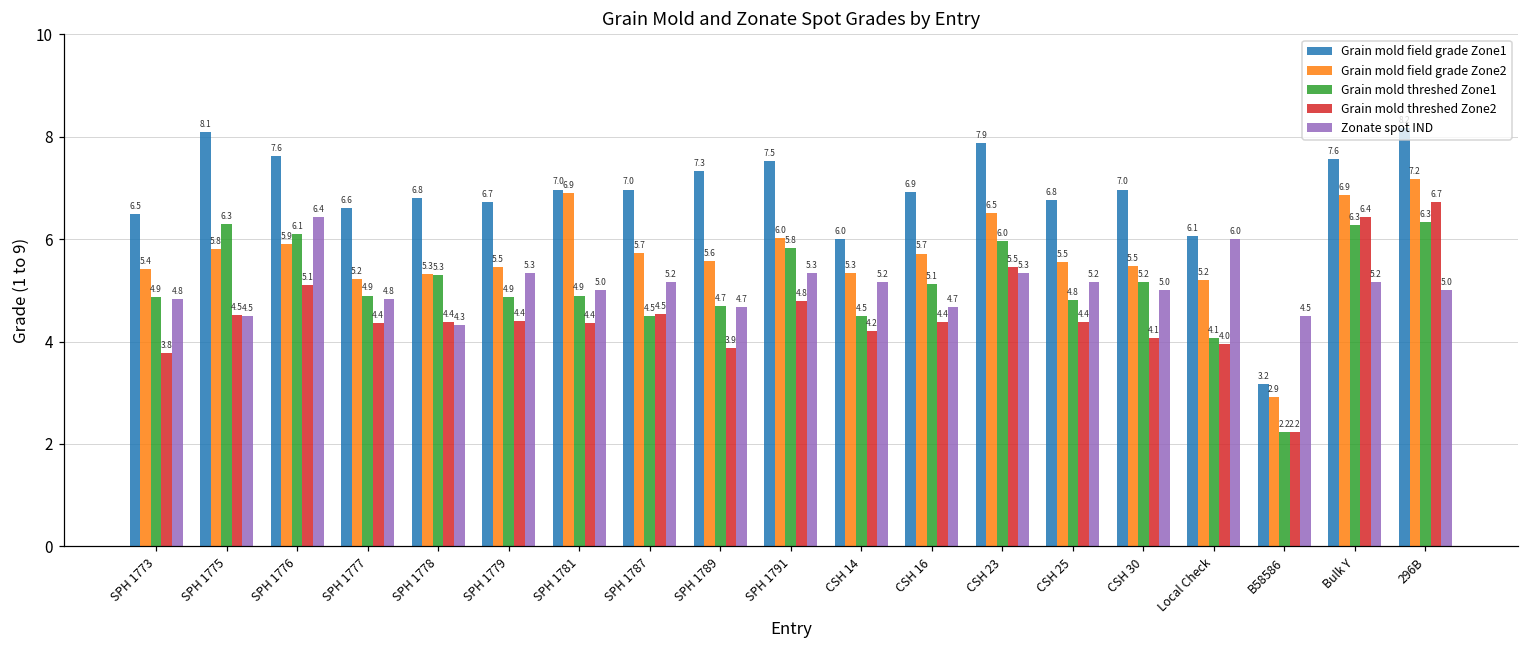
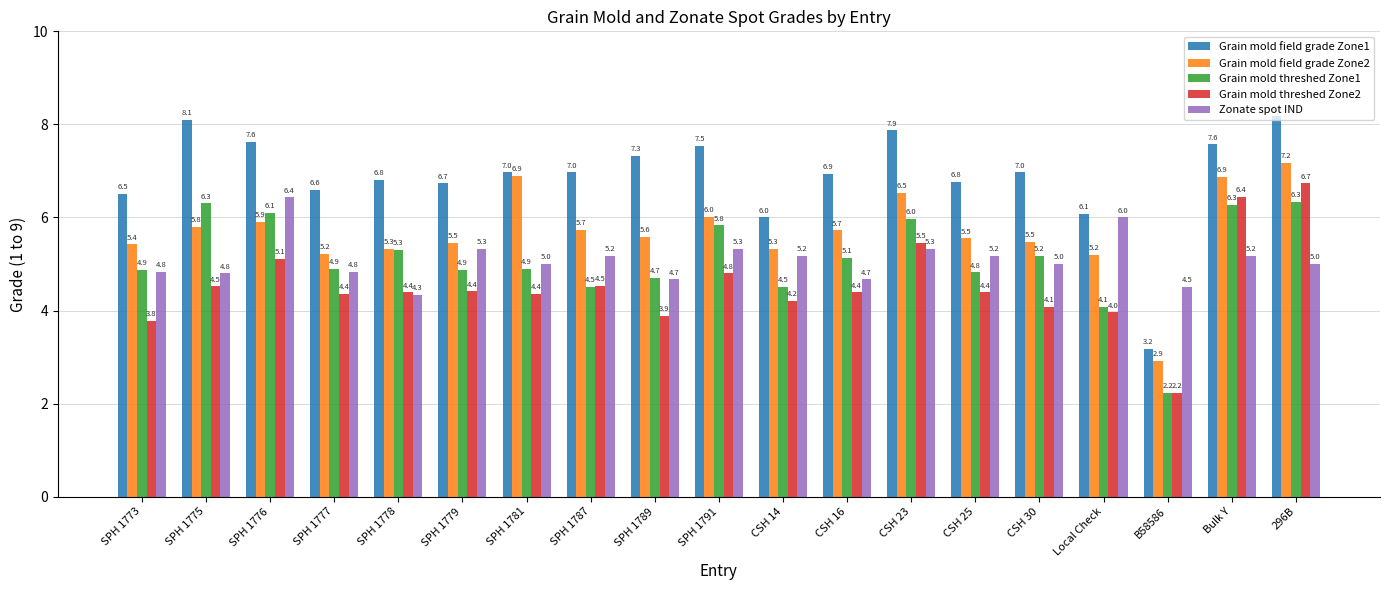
Zonate spot IND, SPH 1775: 4.5 -> 4.8
